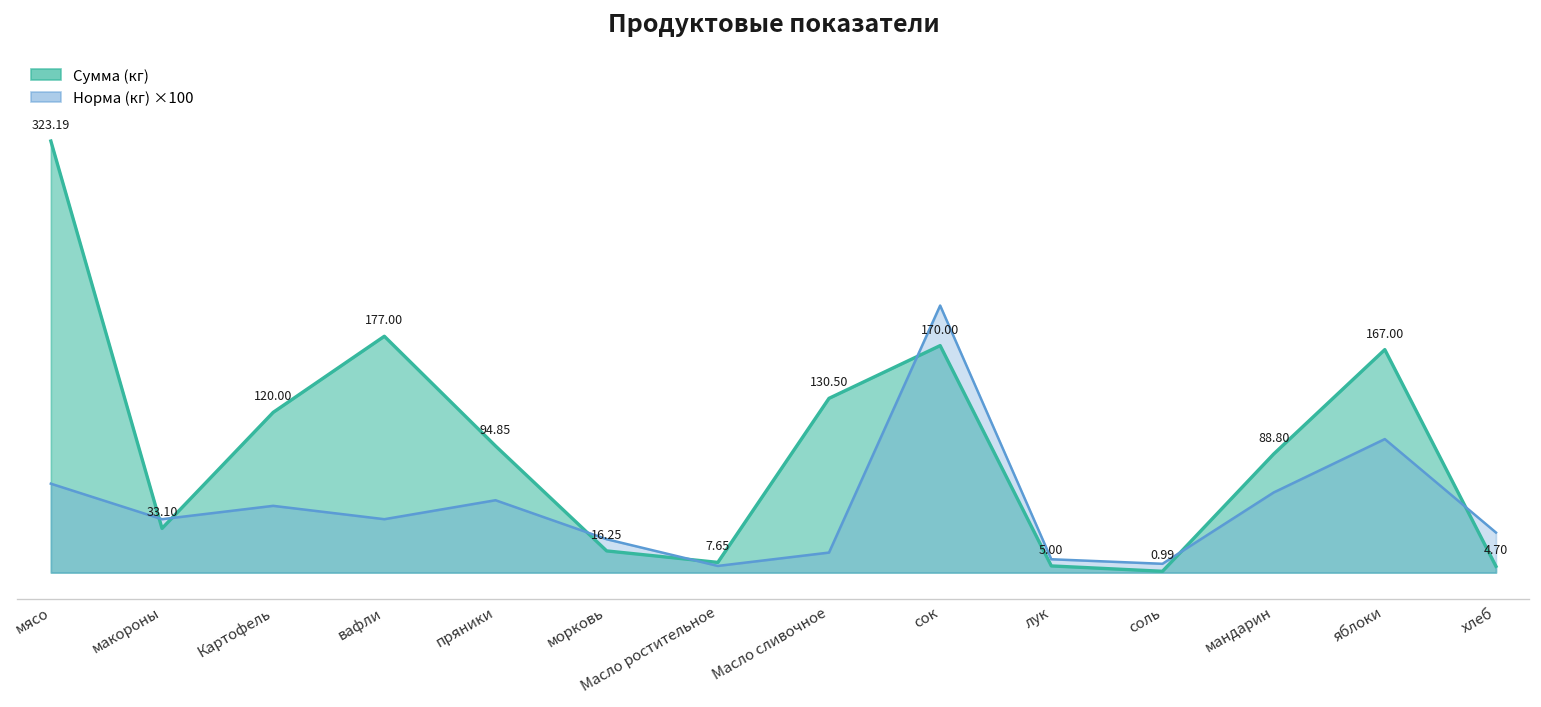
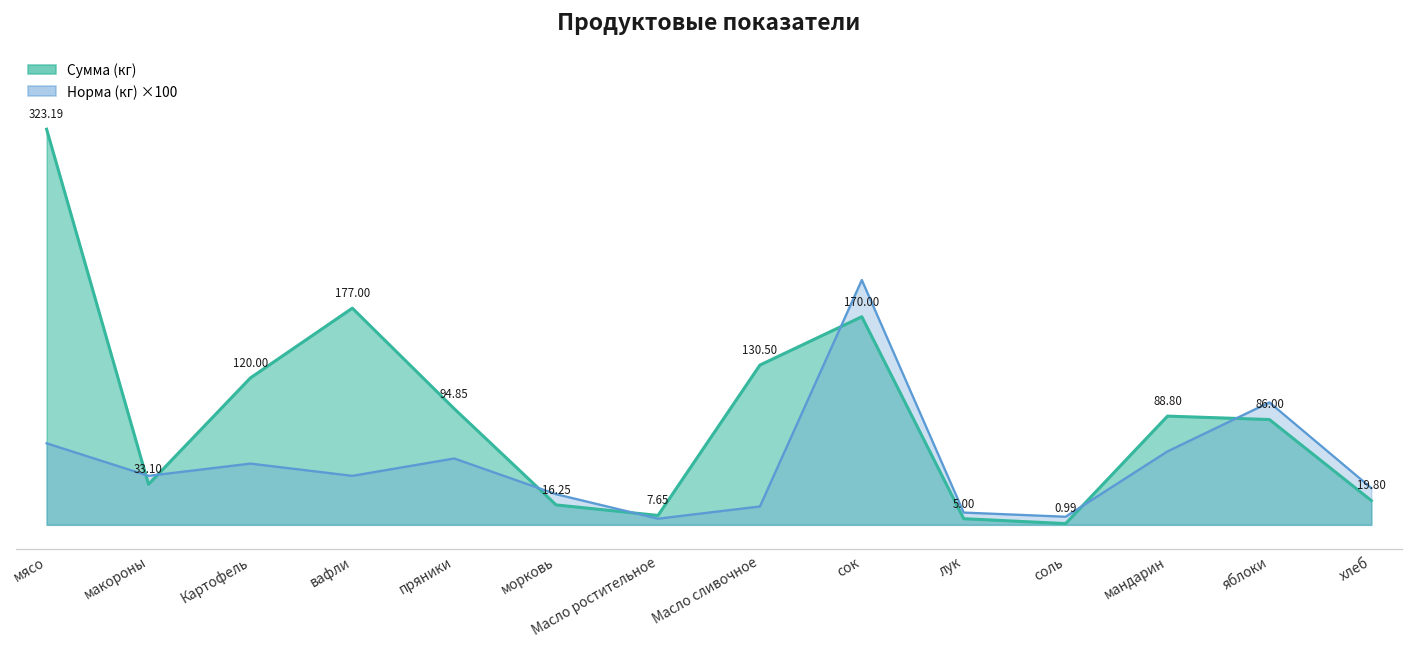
Сумма (кг), яблоки: 167.00 -> 86.00
Сумма (кг), хлеб: 4.70 -> 19.80
